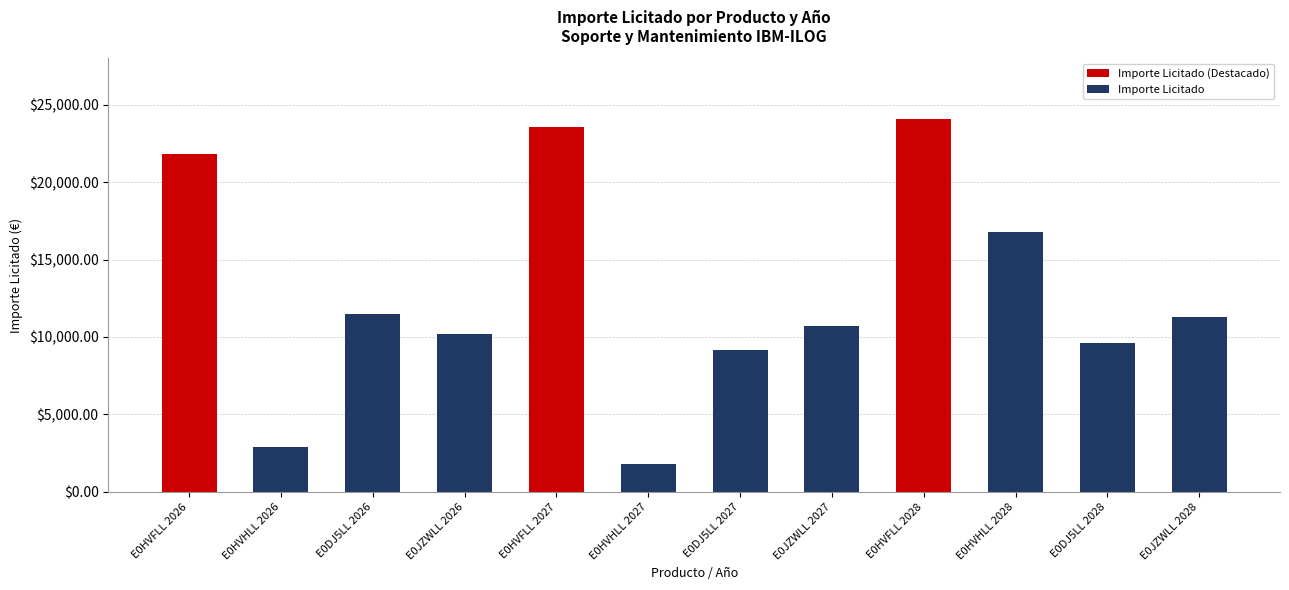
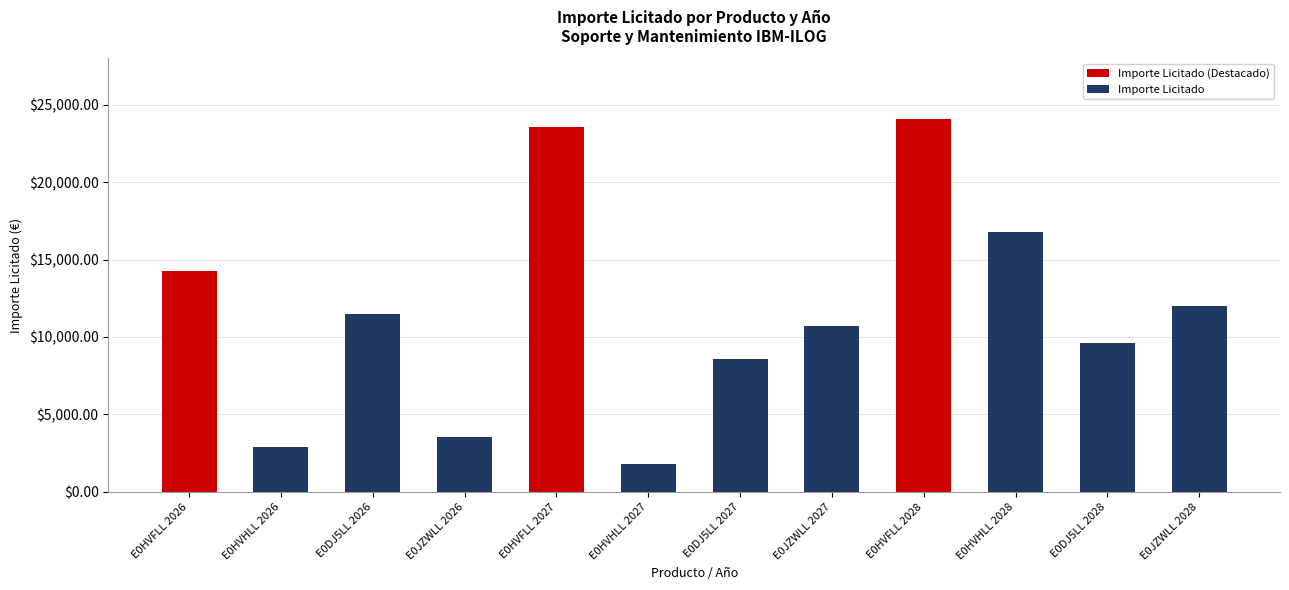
E0HVFLL 2026: $21,800 -> $14,300
E0JZWLL 2026: $10,200 -> $3,500
E0DJ5LL 2027: $9,200 -> $8,600
E0JZWLL 2028: $11,300 -> $12,000
